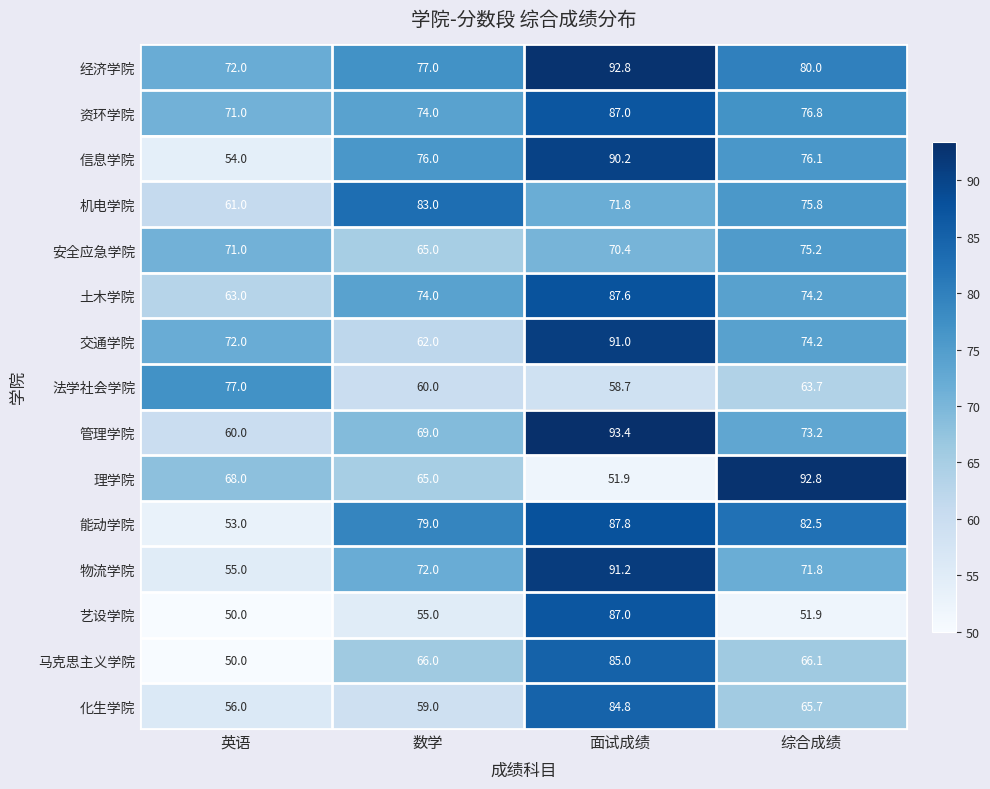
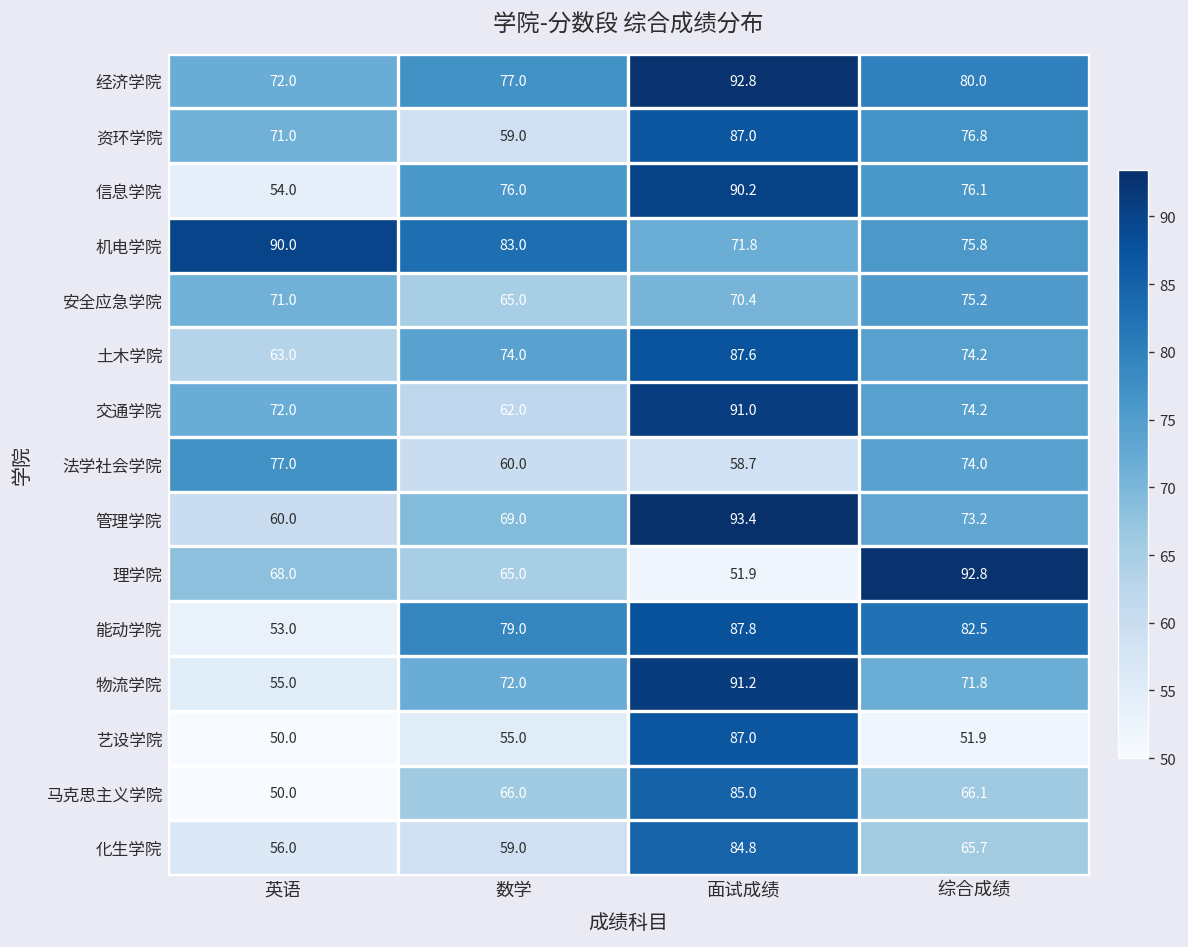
资环学院, 数学: 74.0 -> 59.0
机电学院, 英语: 61.0 -> 90.0
法学社会学院, 综合成绩: 63.7 -> 74.0
